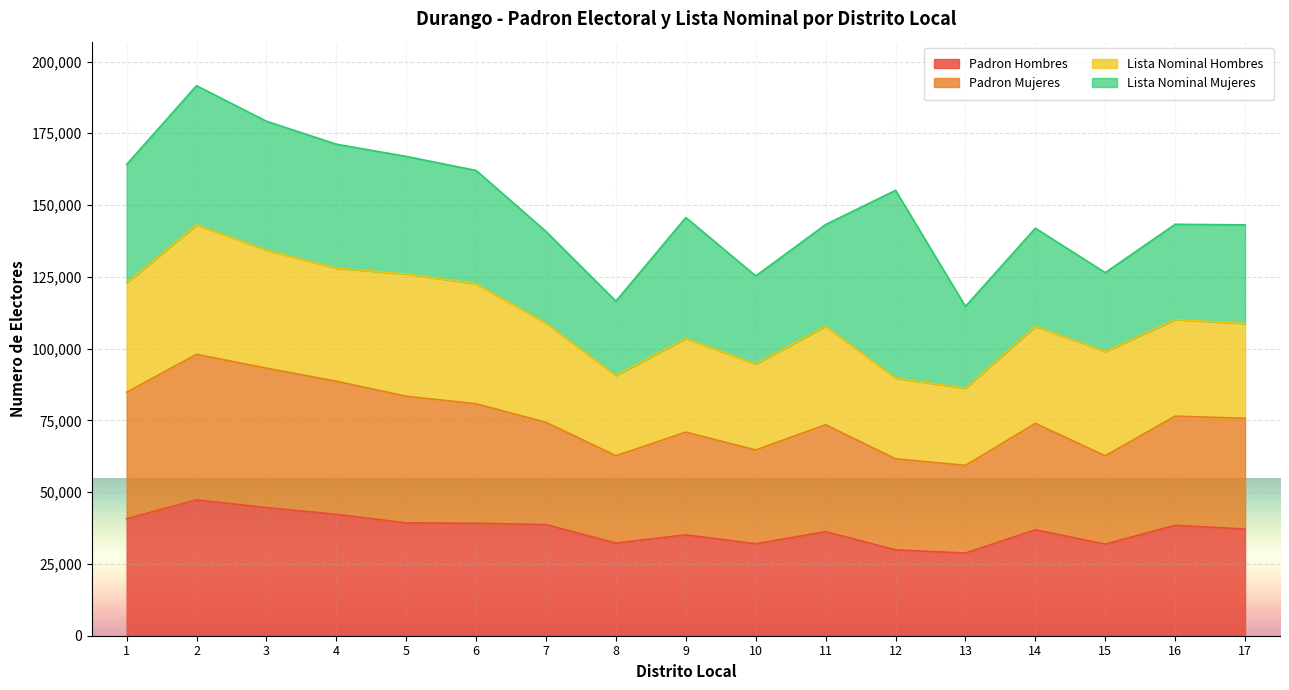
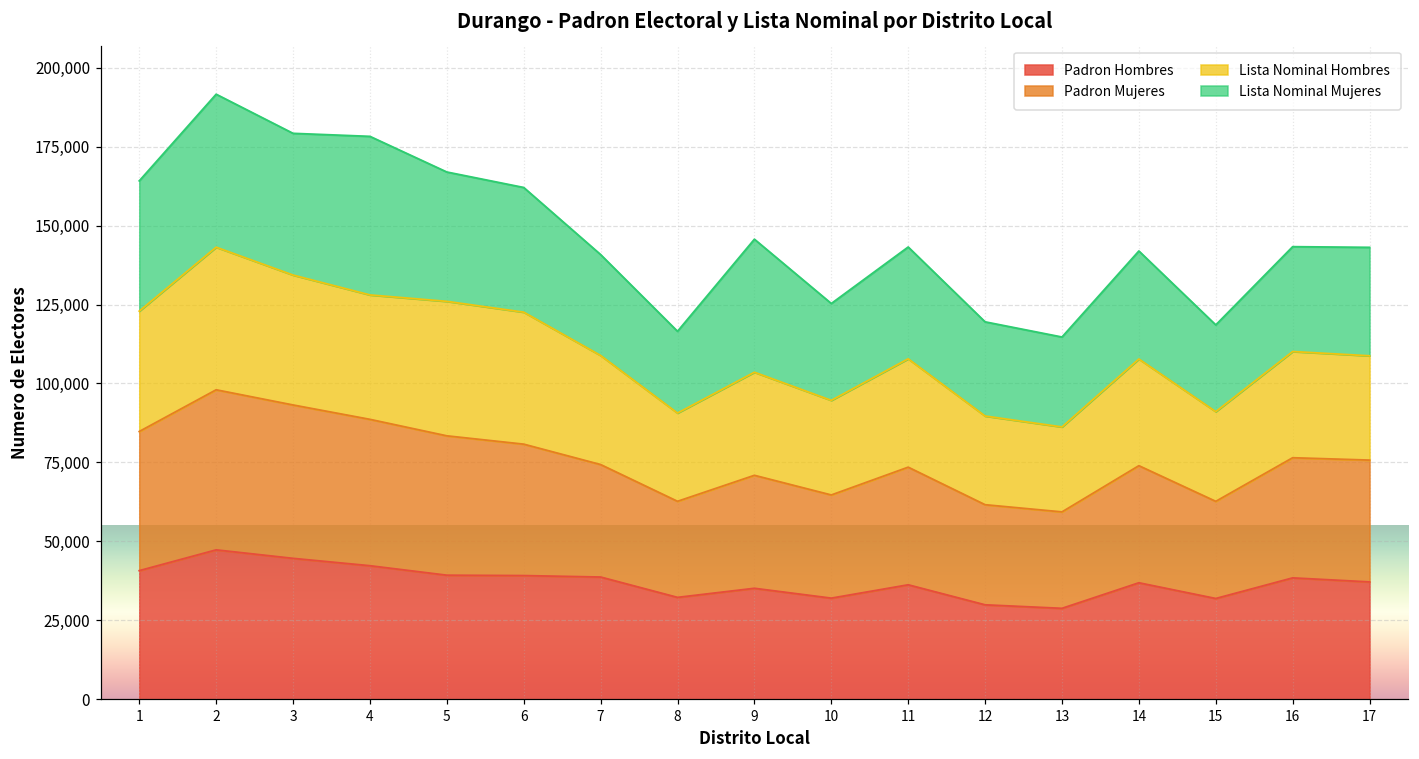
Lista Nominal Mujeres, 4: 43,000 -> 50,000
Lista Nominal Mujeres, 12: 65,000 -> 30,000
Lista Nominal Hombres, 15: 36,000 -> 28,000
